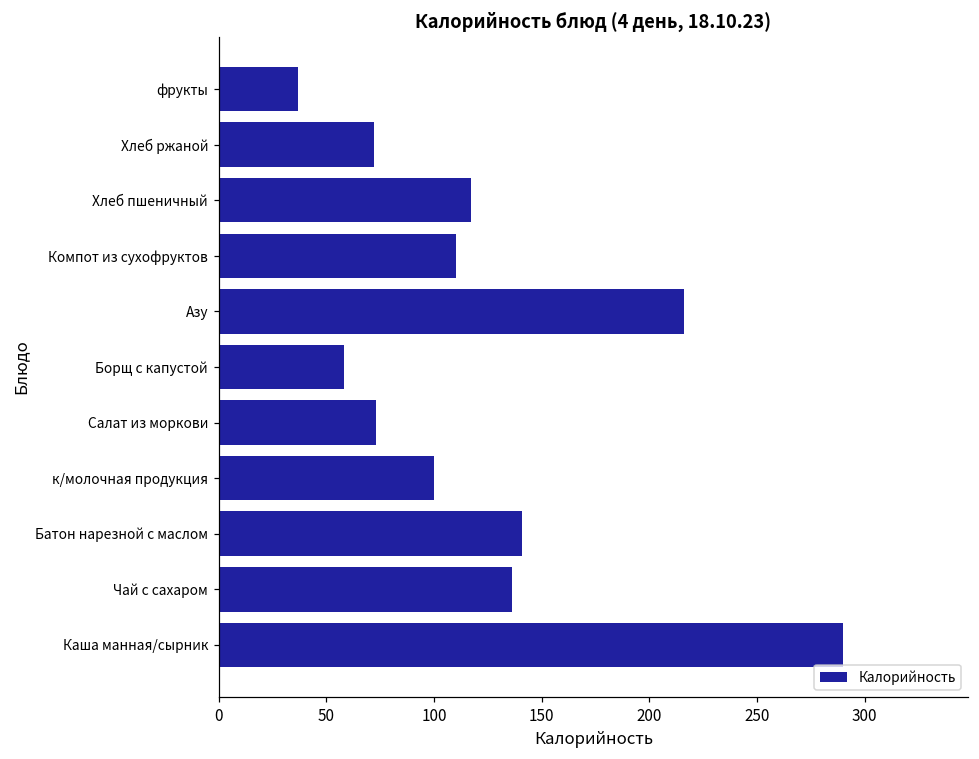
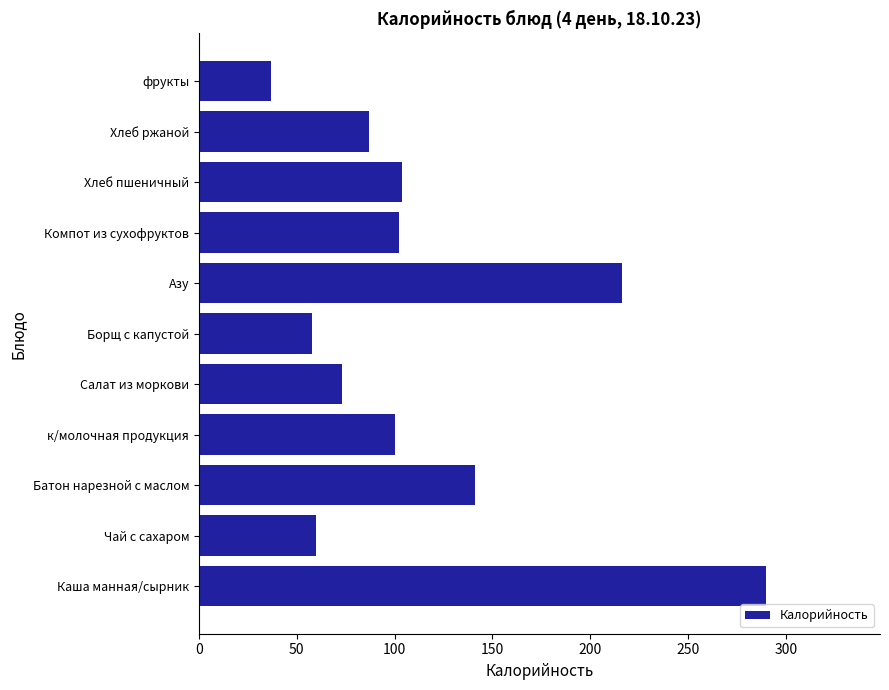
Хлеб ржаной: 72 -> 87
Хлеб пшеничный: 117 -> 104
Компот из сухофруктов: 110 -> 102
Чай с сахаром: 136 -> 60
